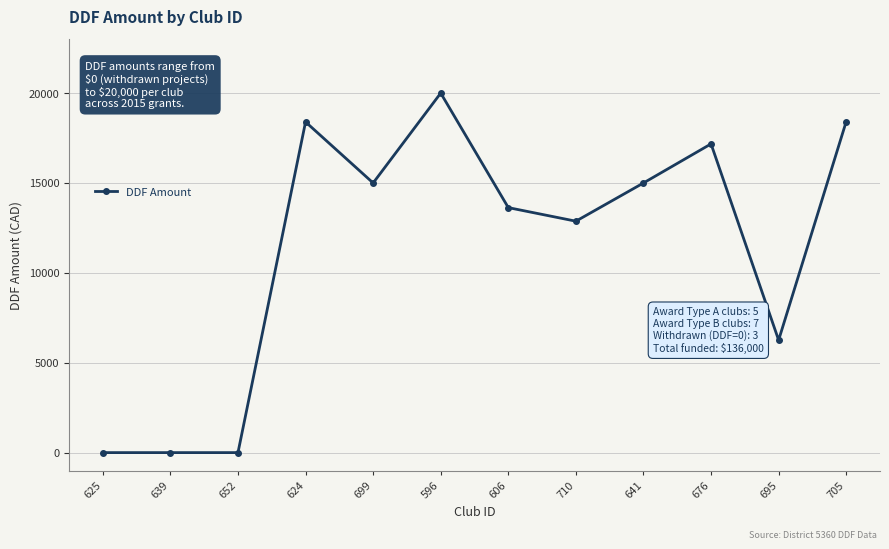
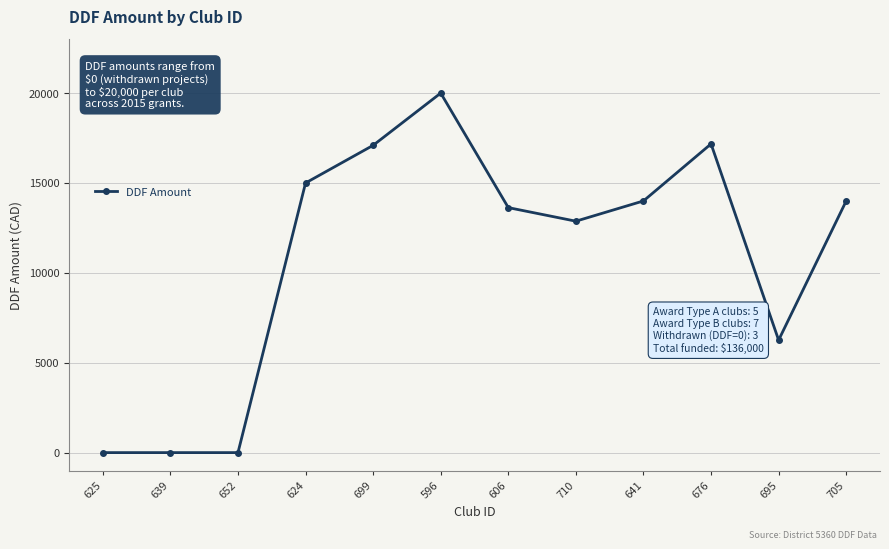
624: 18400 -> 15000
699: 15000 -> 17100
641: 15000 -> 14000
705: 18400 -> 14000
